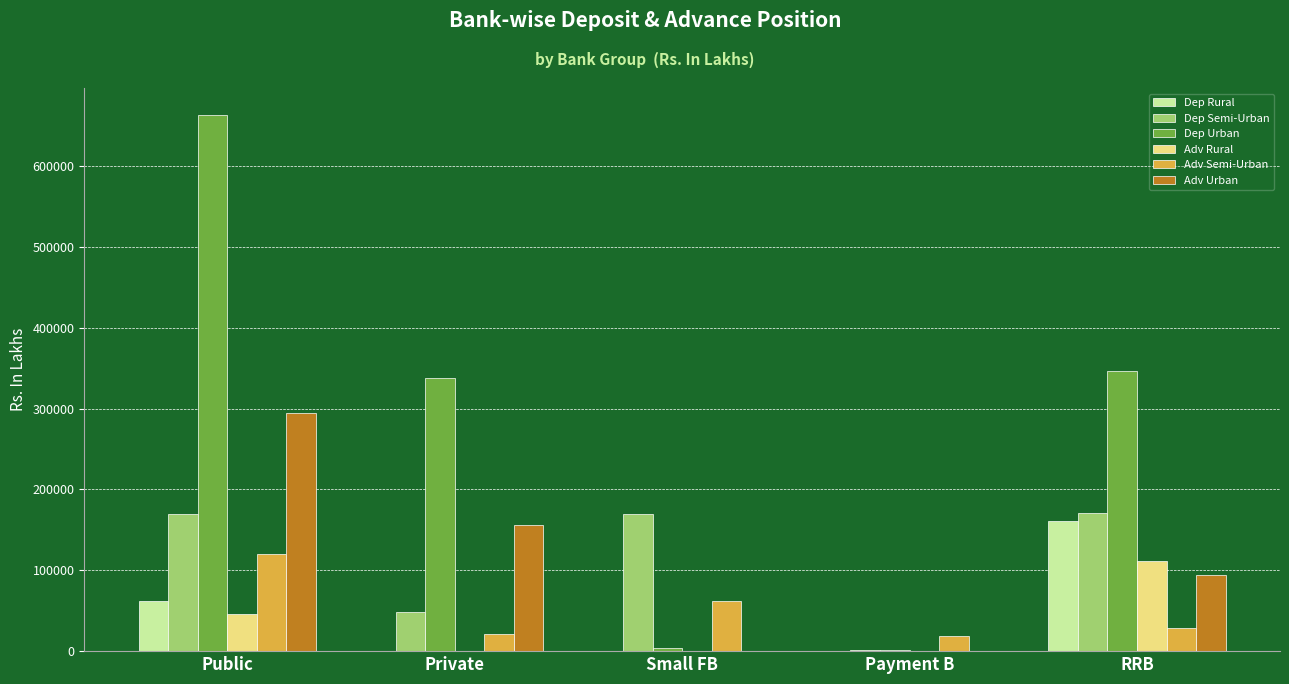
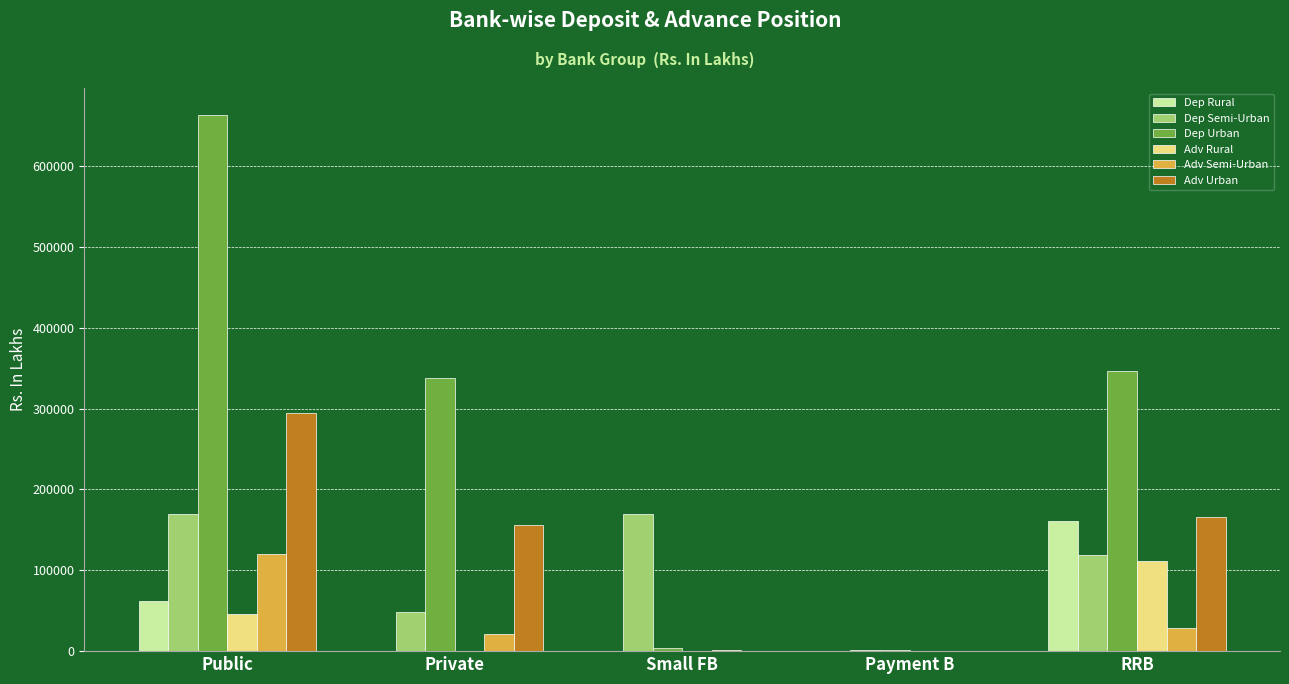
Adv Semi-Urban, Small FB: 60000 -> 0
Adv Semi-Urban, Payment B: 20000 -> 0
Dep Semi-Urban, RRB: 170000 -> 120000
Adv Urban, RRB: 90000 -> 170000
